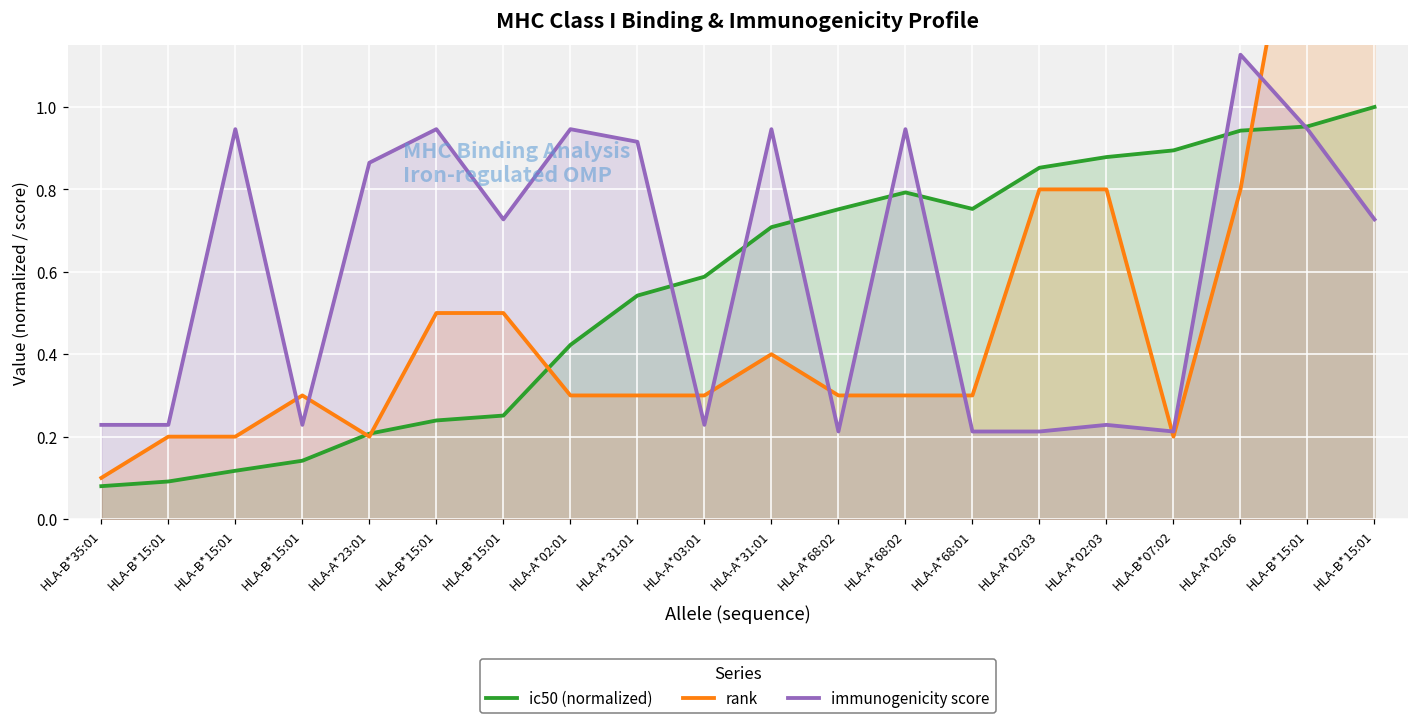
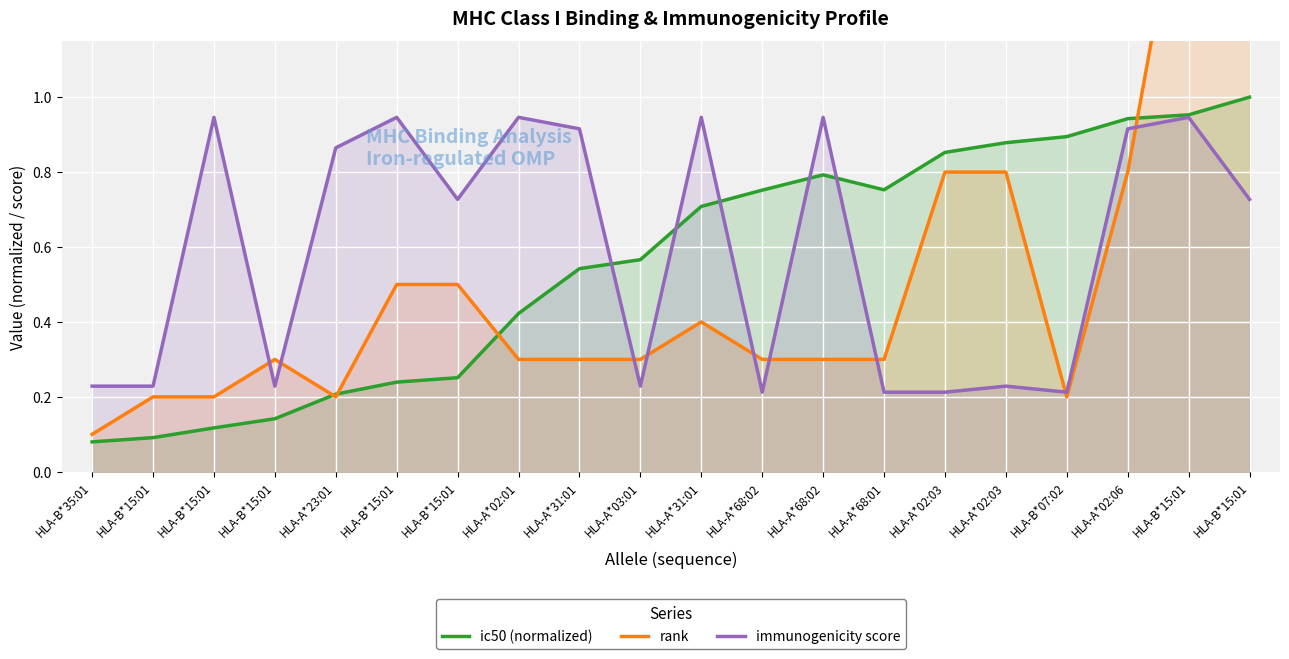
ic50 (normalized), HLA-A*03:01: 0.59 -> 0.57
immunogenicity score, HLA-A*02:06: 1.13 -> 0.92
